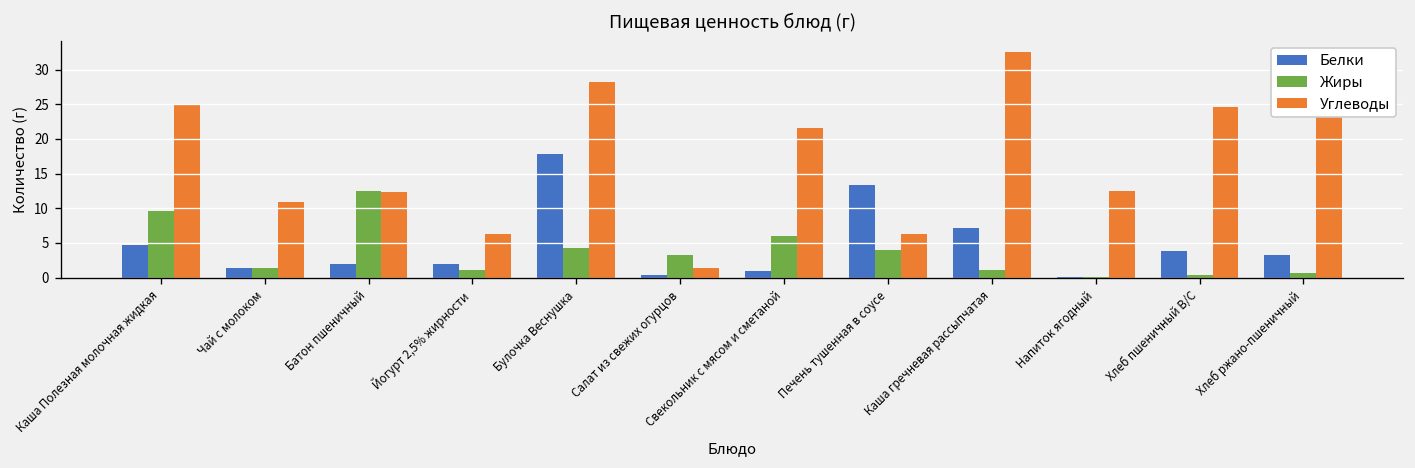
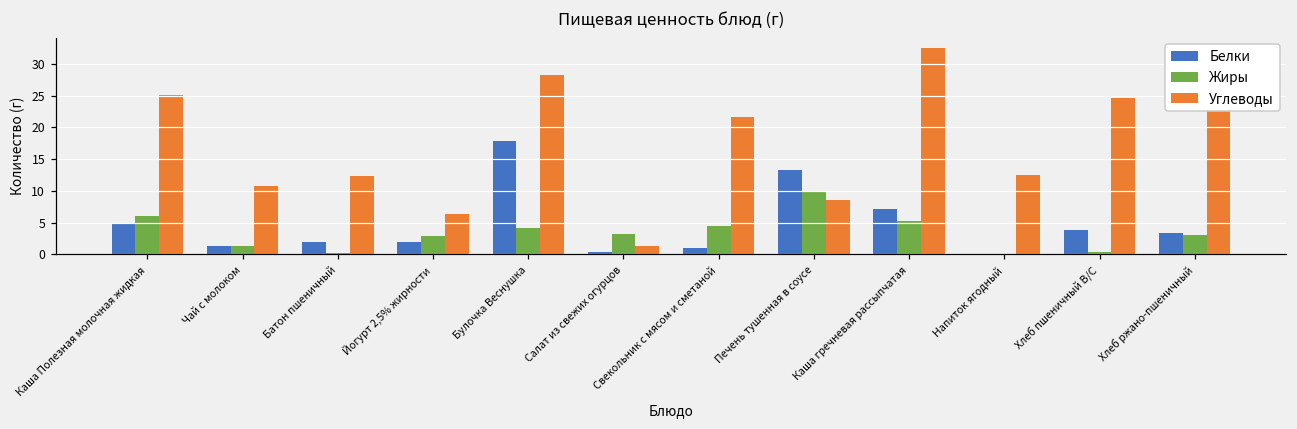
Жиры, Каша Полезная молочная жидкая: 10 -> 6
Жиры, Батон пшеничный: 12 -> 0
Жиры, Йогурт 2,5% жирности: 1 -> 3
Жиры, Свекольник с мясом и сметаной: 6 -> 4
Жиры, Печень тушенная в соусе: 4 -> 10
Углеводы, Печень тушенная в соусе: 6 -> 9
Жиры, Каша гречневая рассыпчатая: 1 -> 5
Жиры, Хлеб ржано-пшеничный: 1 -> 3
